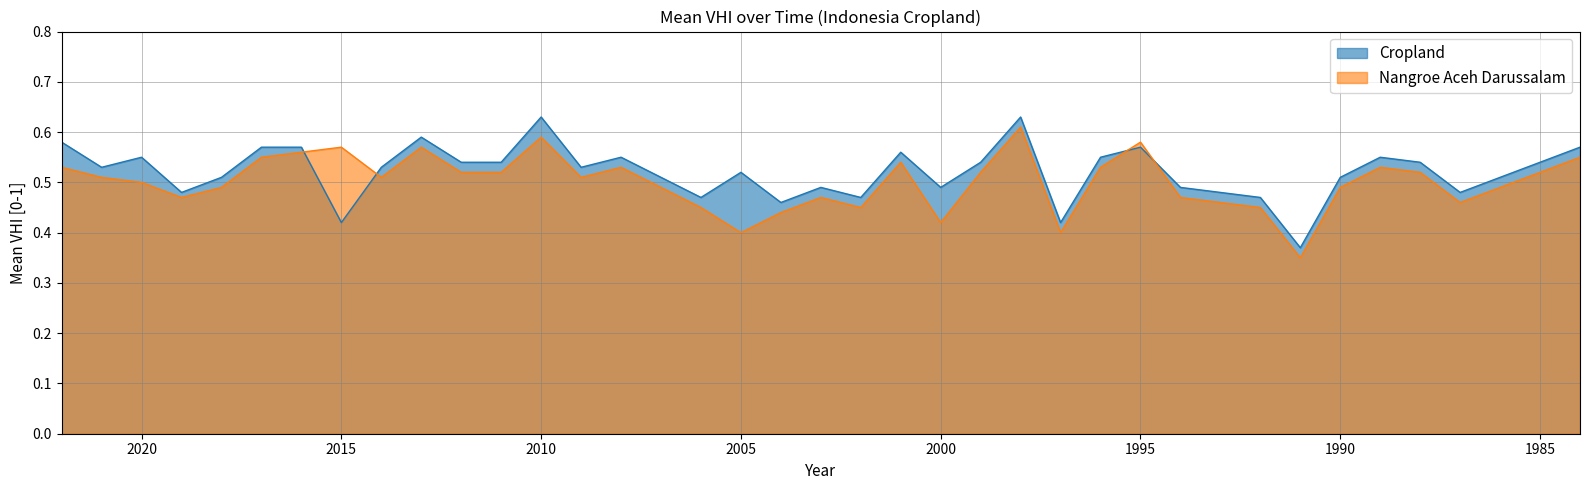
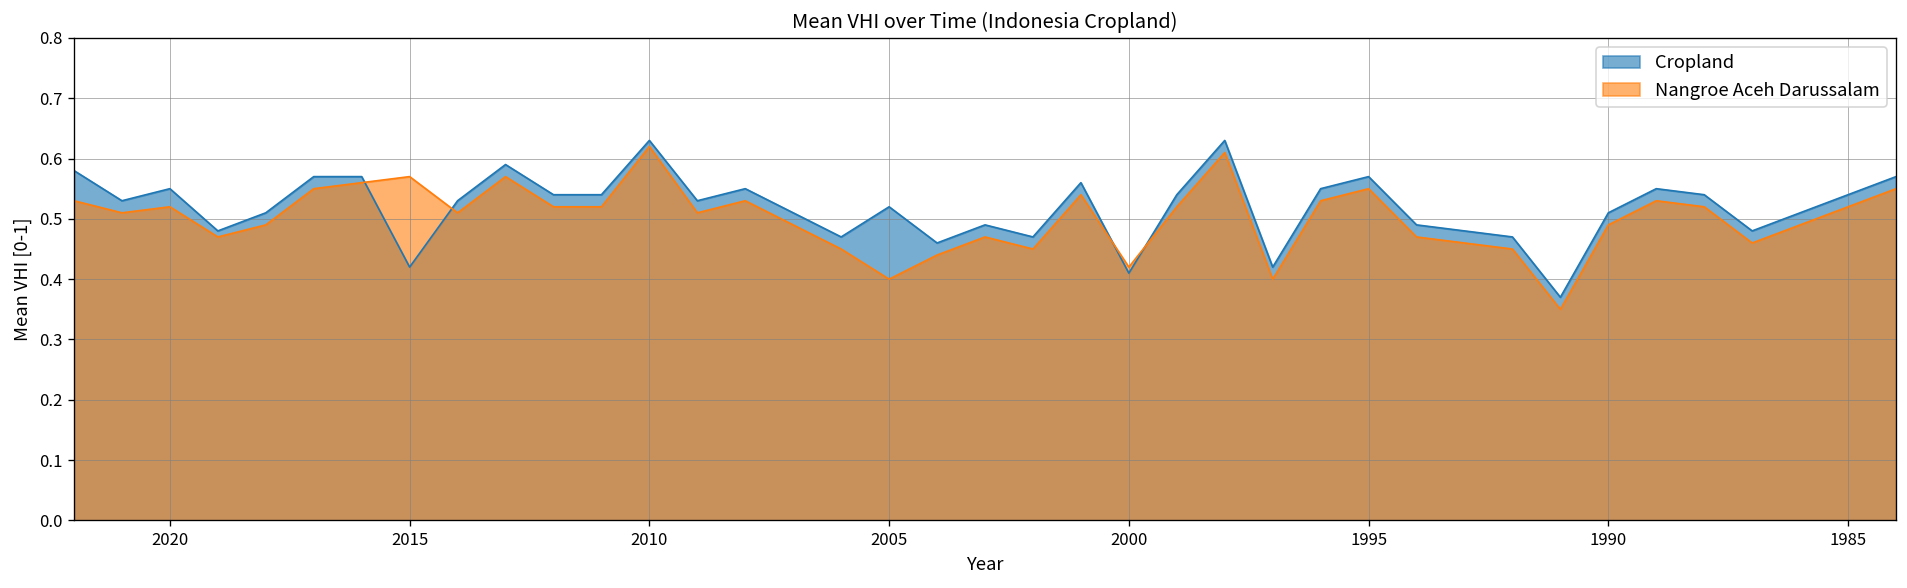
Nangroe Aceh Darussalam, 2020: 0.50 -> 0.52
Nangroe Aceh Darussalam, 2010: 0.59 -> 0.62
Cropland, 2000: 0.49 -> 0.41
Nangroe Aceh Darussalam, 1995: 0.58 -> 0.55
